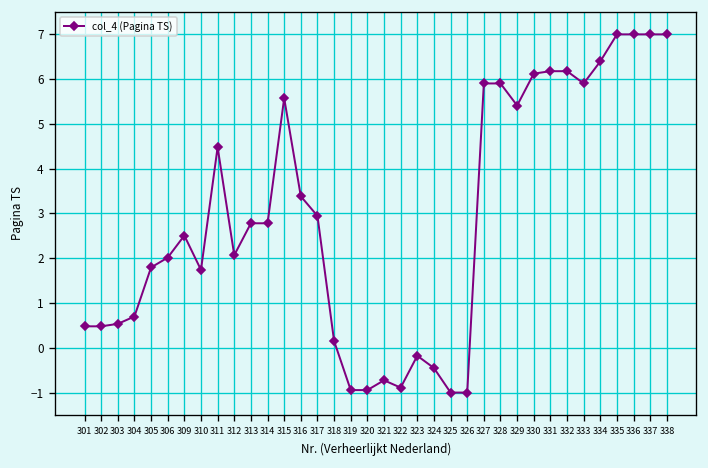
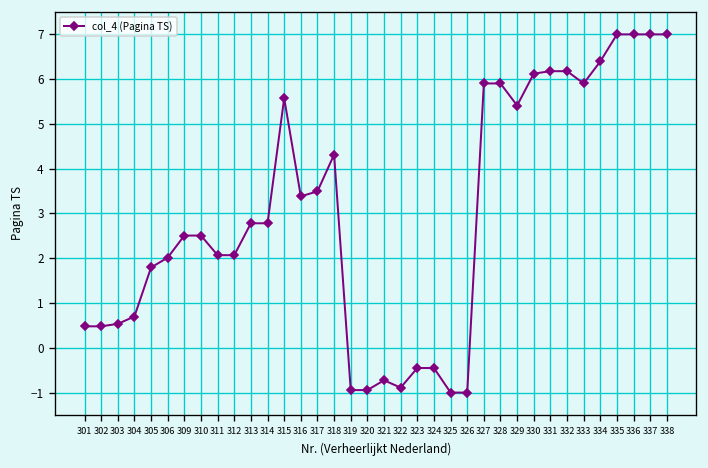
310: 1.7 -> 2.5
311: 4.5 -> 2.1
317: 2.9 -> 3.5
318: 0.2 -> 4.3
323: -0.2 -> -0.5
